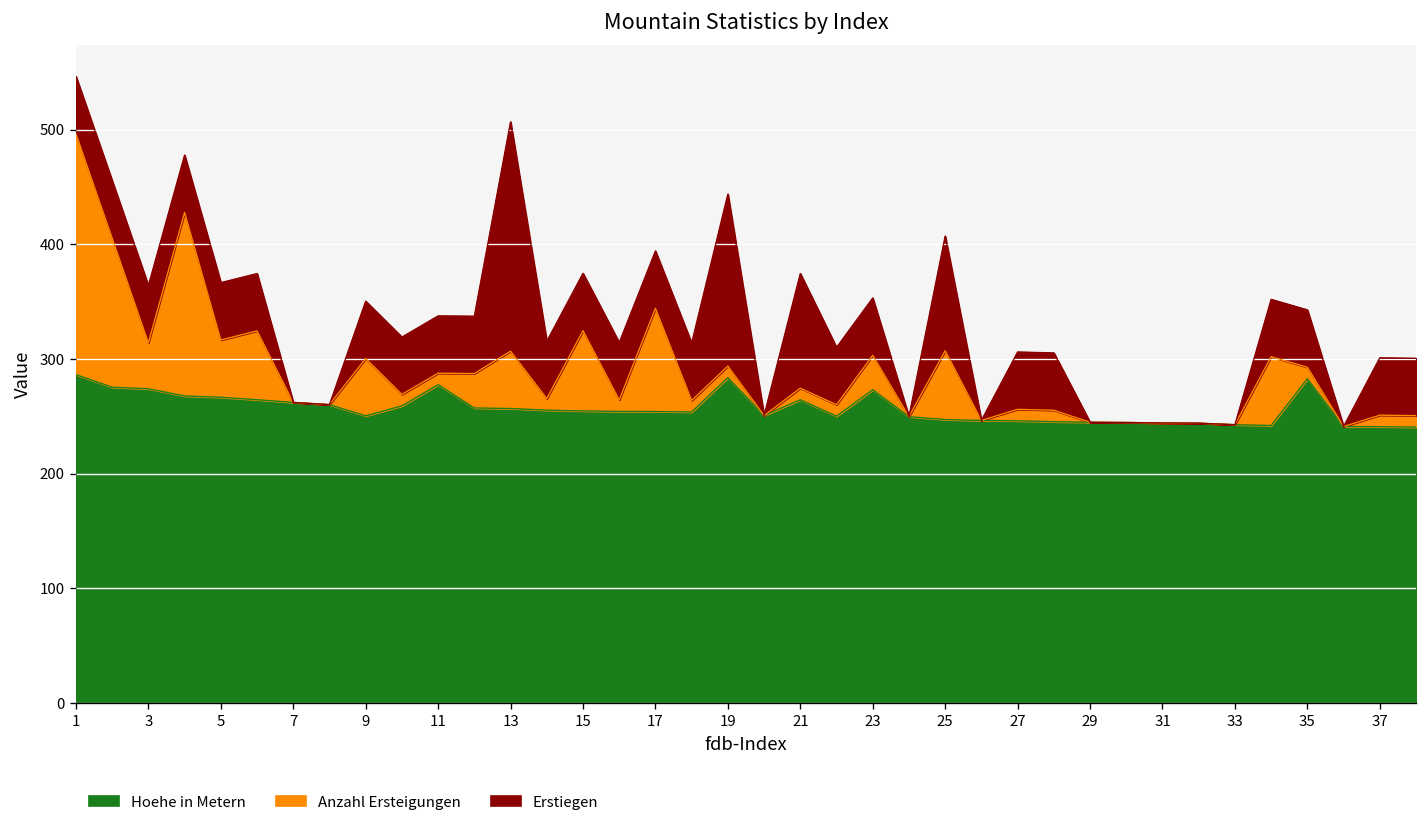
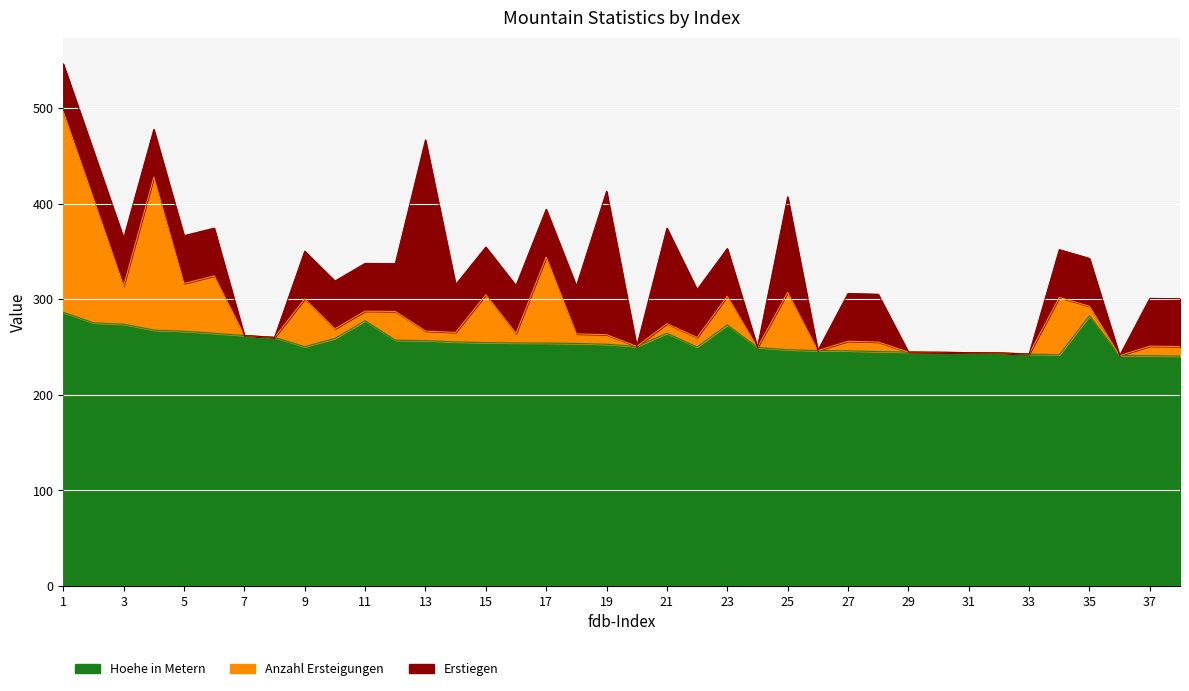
Anzahl Ersteigungen, 13: 50 -> 10
Anzahl Ersteigungen, 15: 70 -> 50
Hoehe in Metern, 19: 280 -> 250
